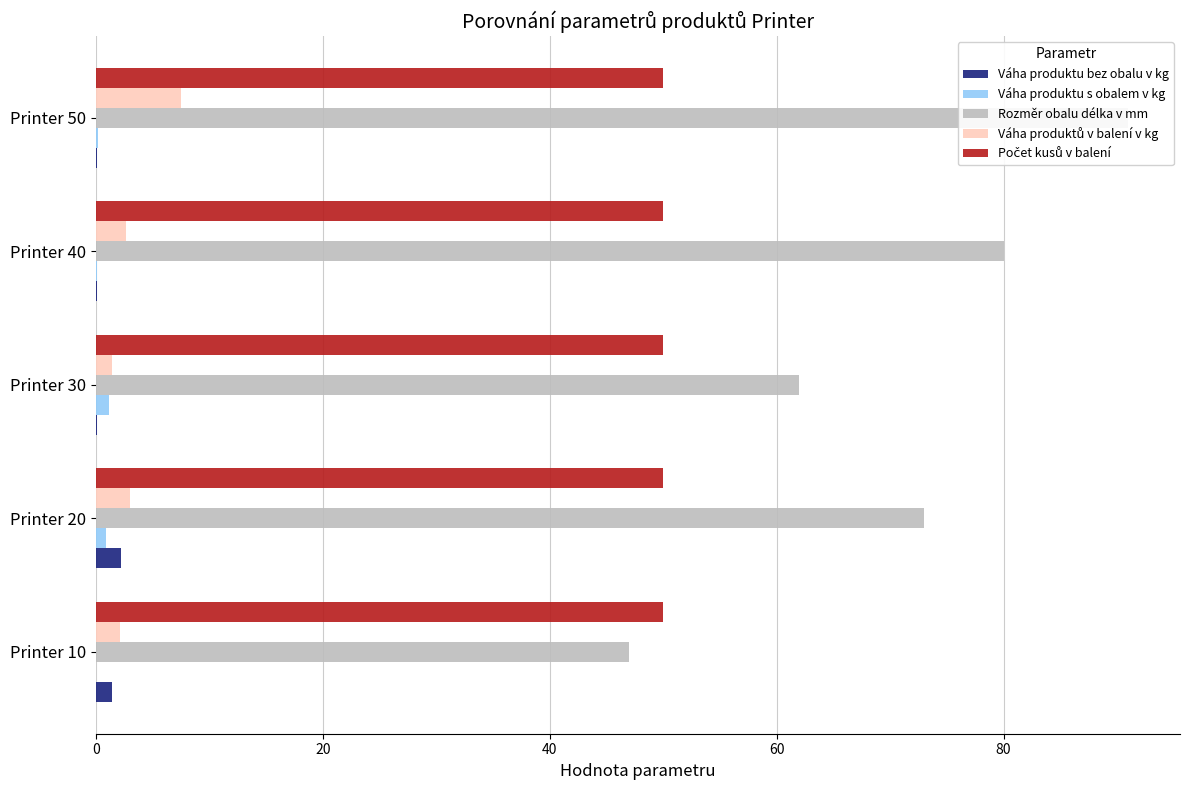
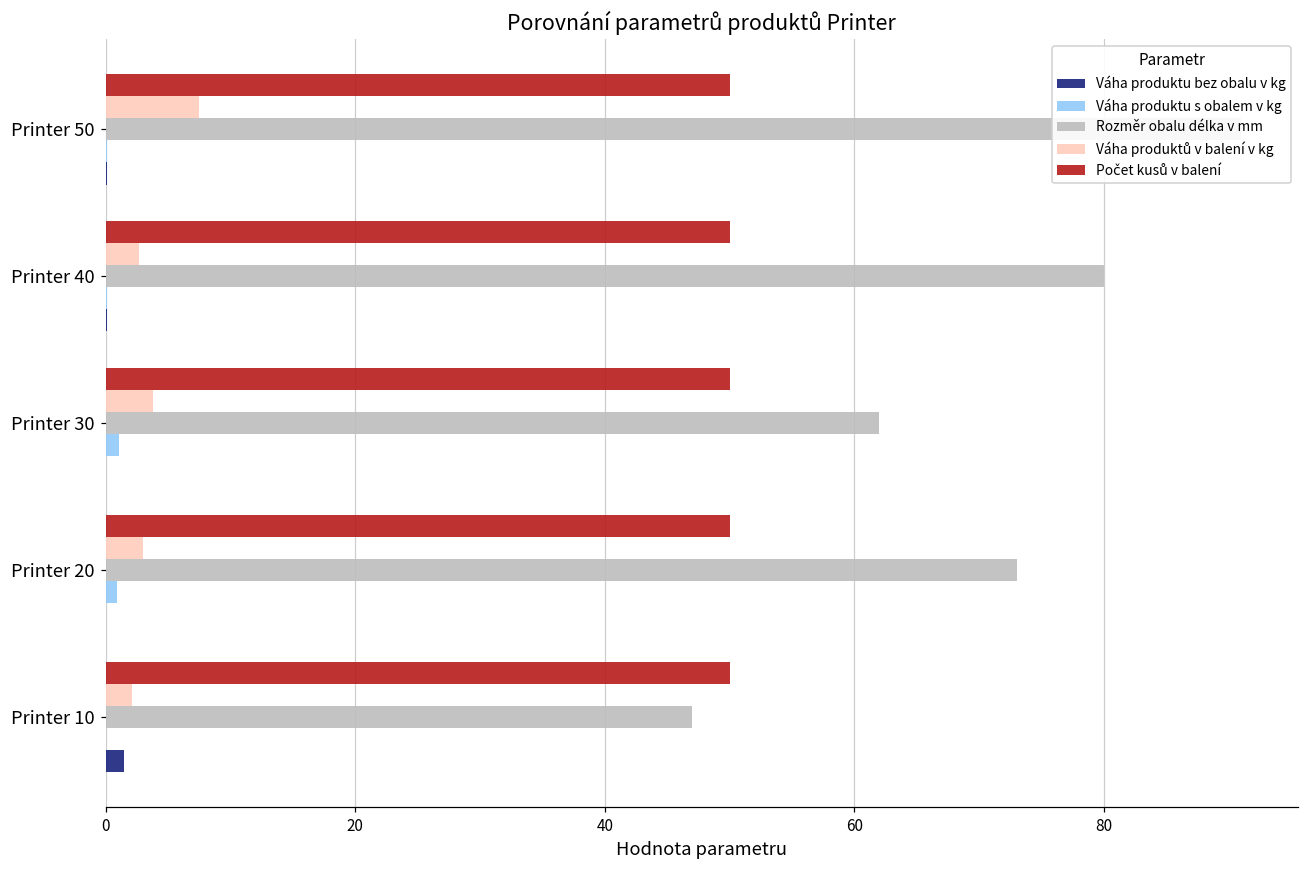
Váha produktů v balení v kg, Printer 30: 1.4 -> 3.8
Váha produktu bez obalu v kg, Printer 20: 2.2 -> 0.1
